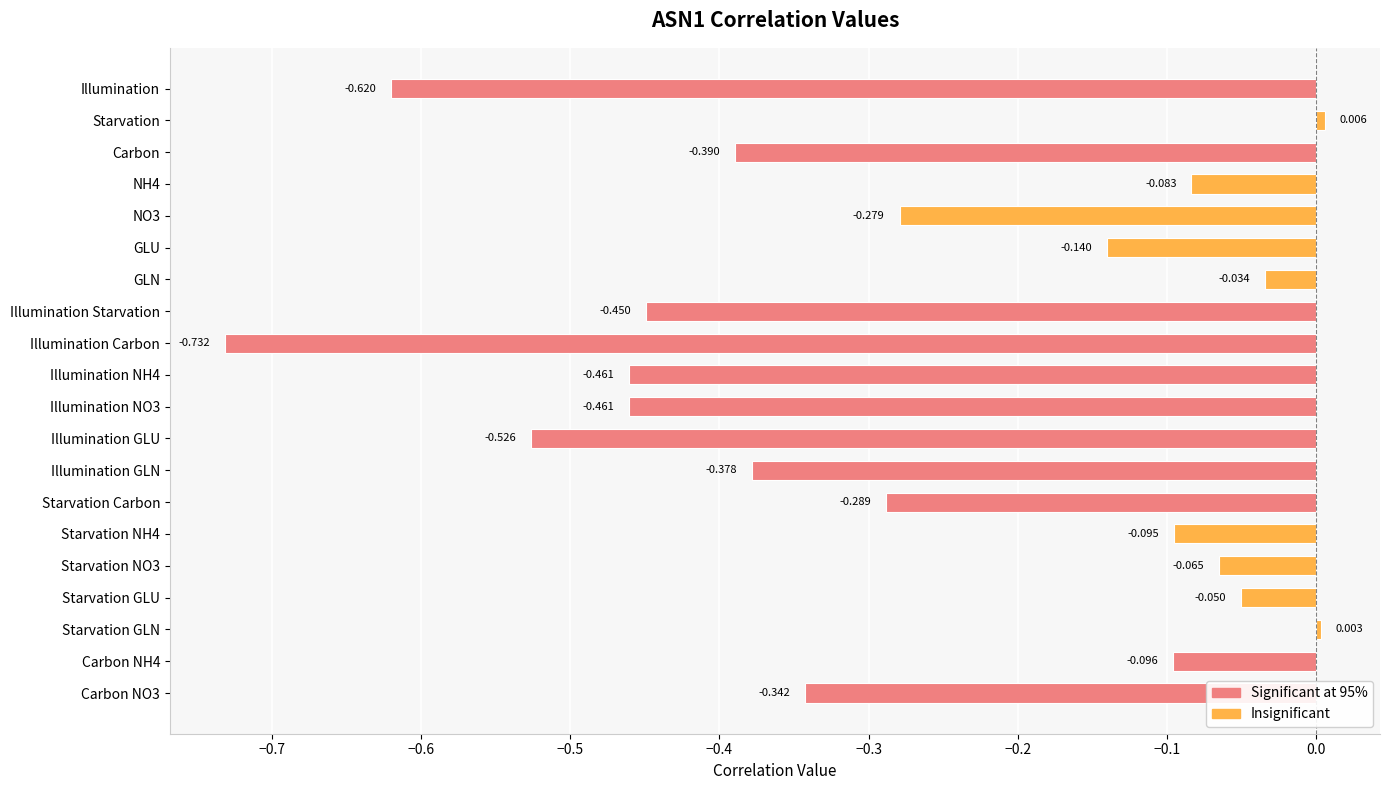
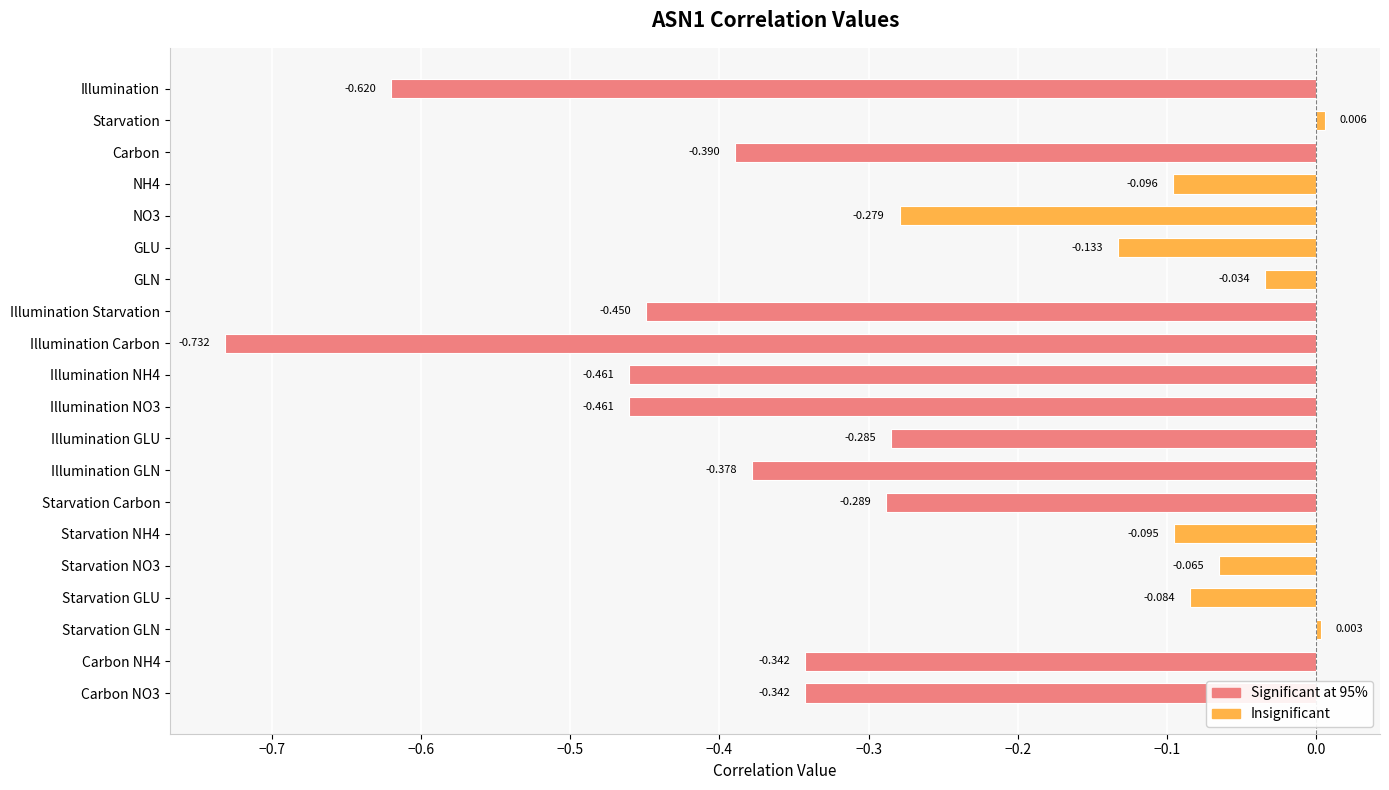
NH4: -0.083 -> -0.096
GLU: -0.140 -> -0.133
Illumination GLU: -0.526 -> -0.285
Starvation GLU: -0.050 -> -0.084
Carbon NH4: -0.096 -> -0.342
